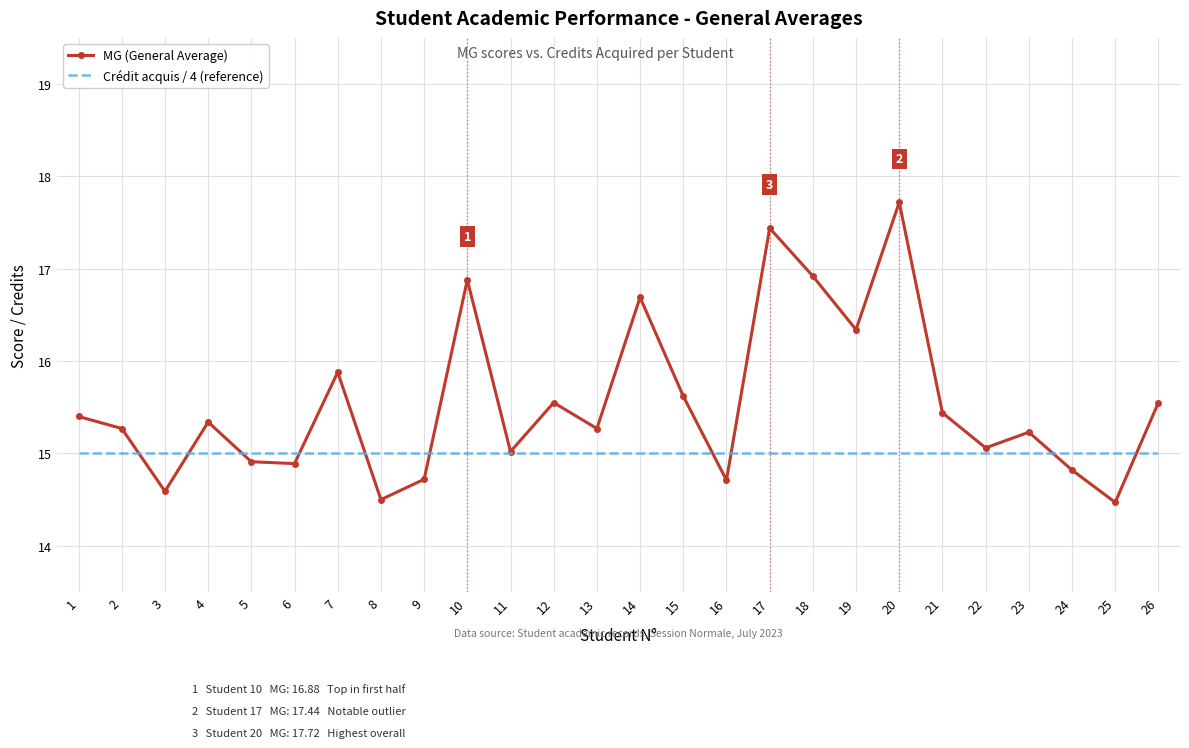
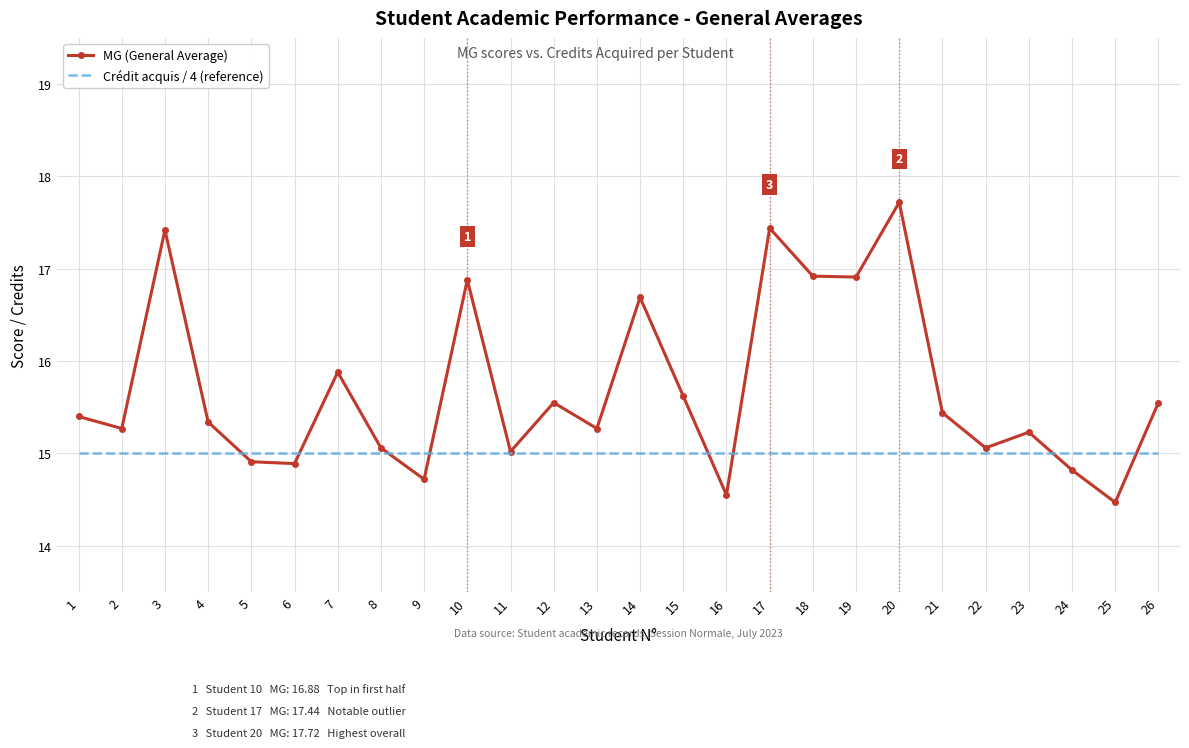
MG (General Average), 3: 14.6 -> 17.4
MG (General Average), 8: 14.5 -> 15.1
MG (General Average), 16: 14.7 -> 14.6
MG (General Average), 19: 16.3 -> 16.9
